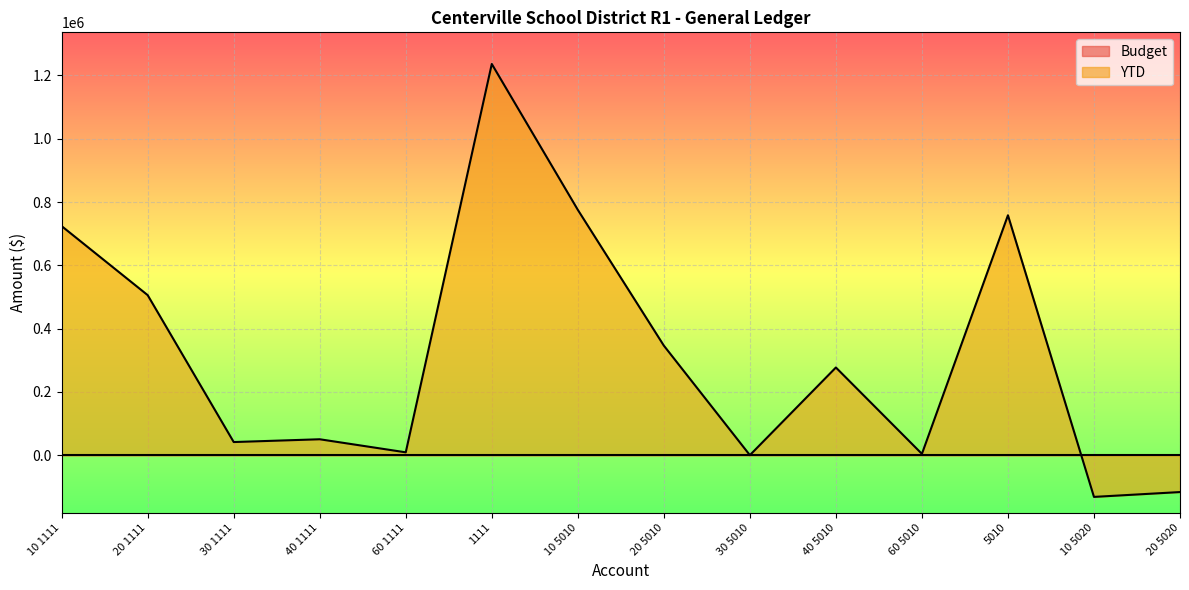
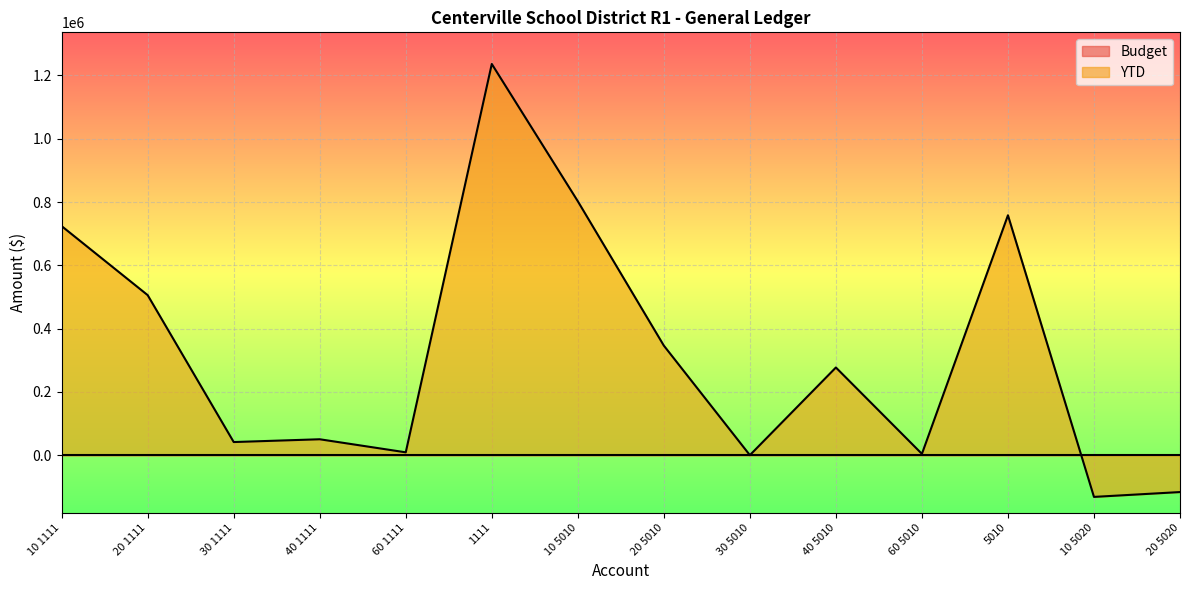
YTD, 10 5010: 780000 -> 800000
